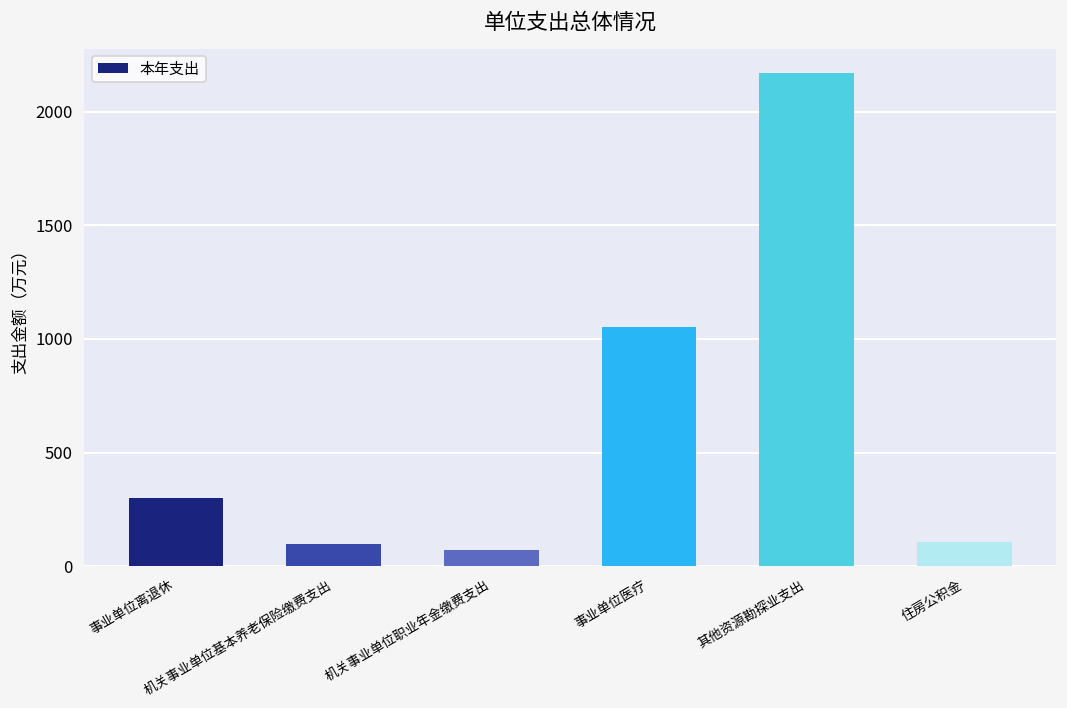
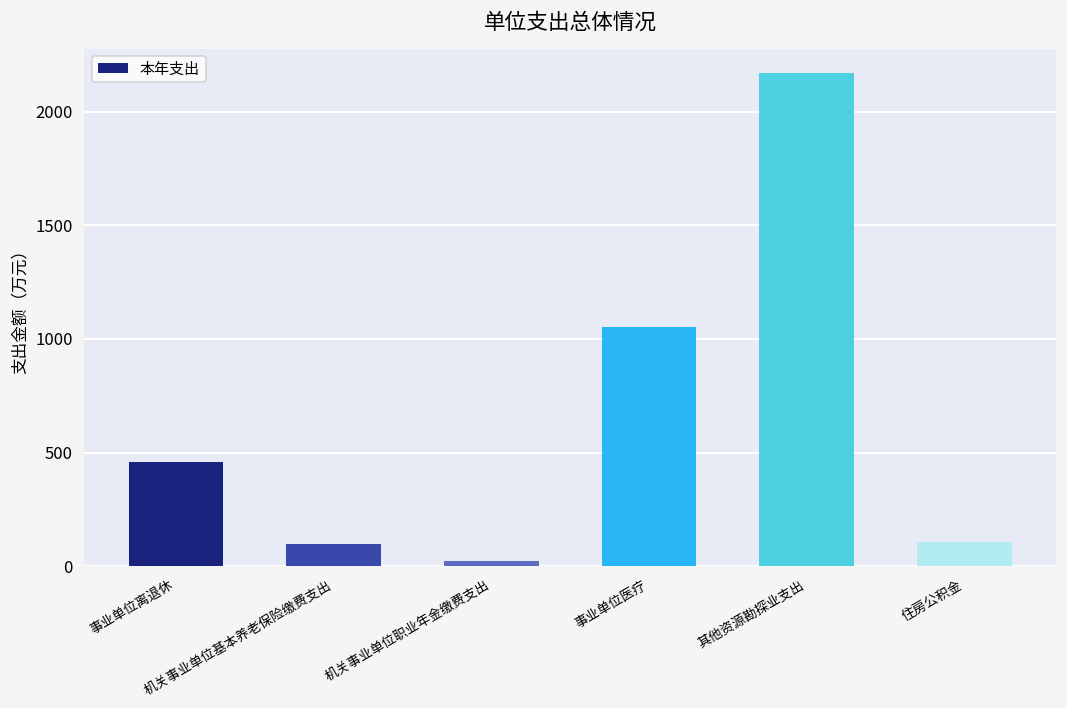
事业单位离退休: 300 -> 460
机关事业单位职业年金缴费支出: 70 -> 20
